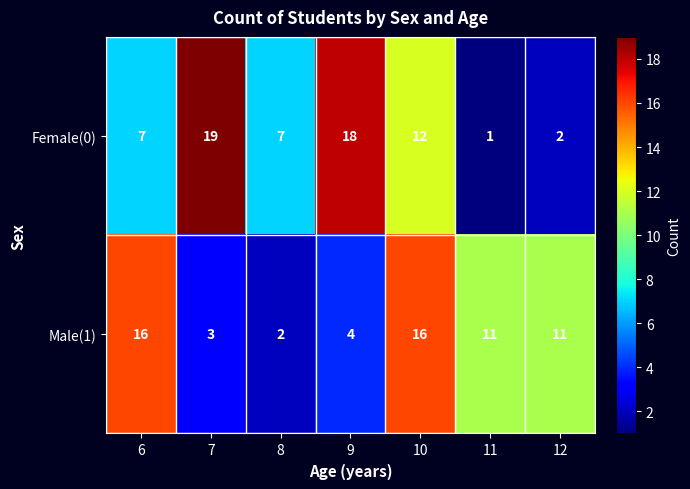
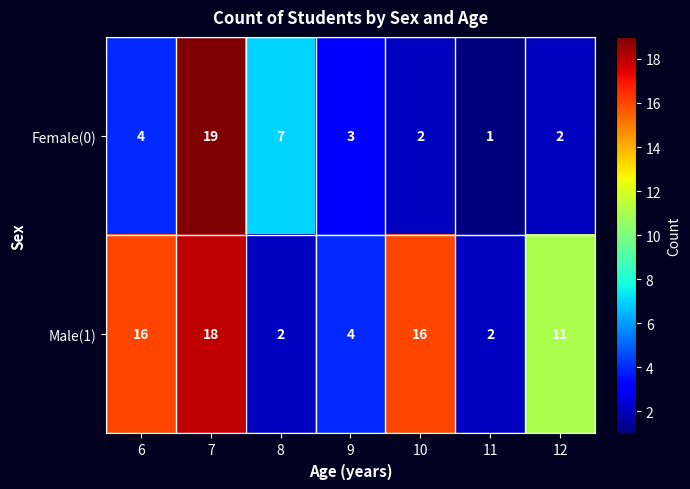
Female(0), 6: 7 -> 4
Female(0), 9: 18 -> 3
Female(0), 10: 12 -> 2
Male(1), 7: 3 -> 18
Male(1), 11: 11 -> 2
